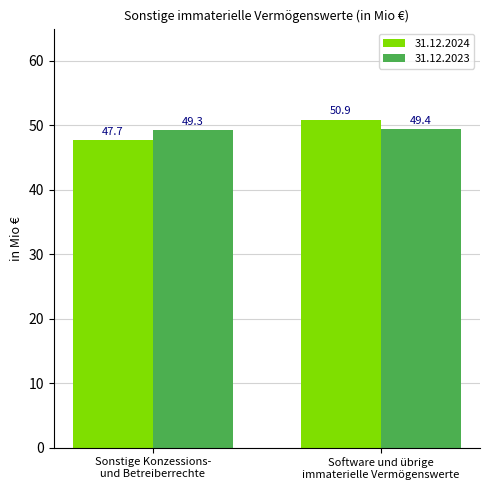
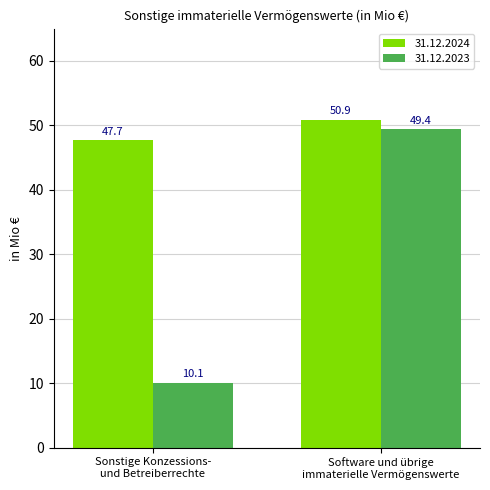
31.12.2023, Sonstige Konzessions- und Betreiberrechte: 49.3 -> 10.1
